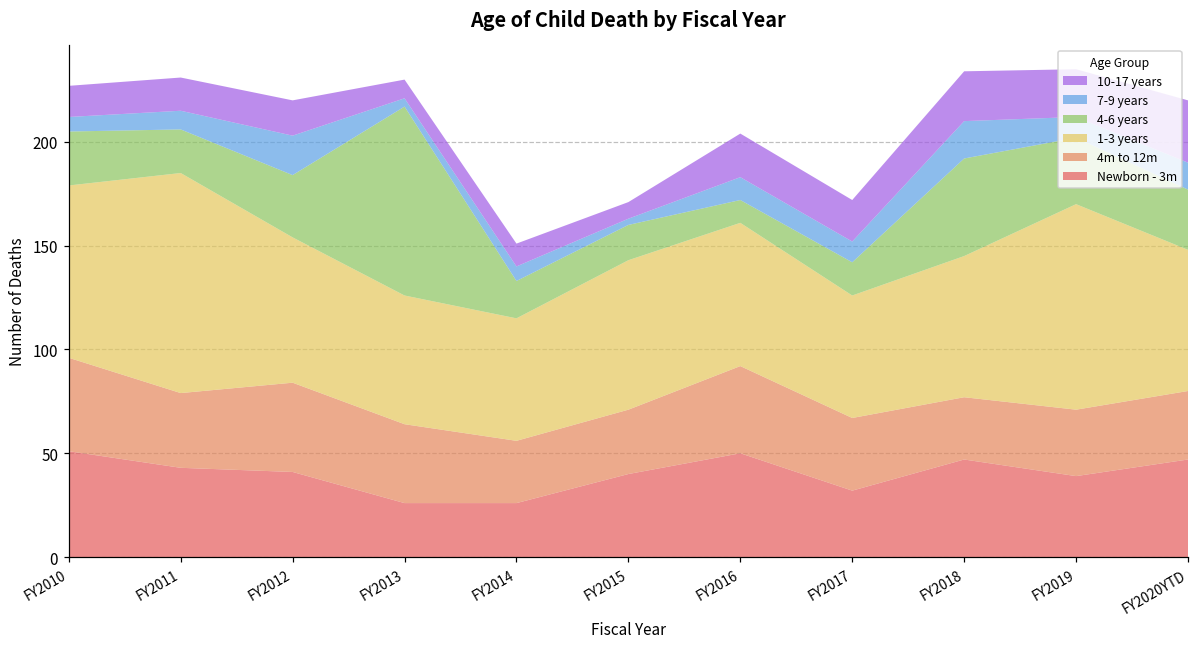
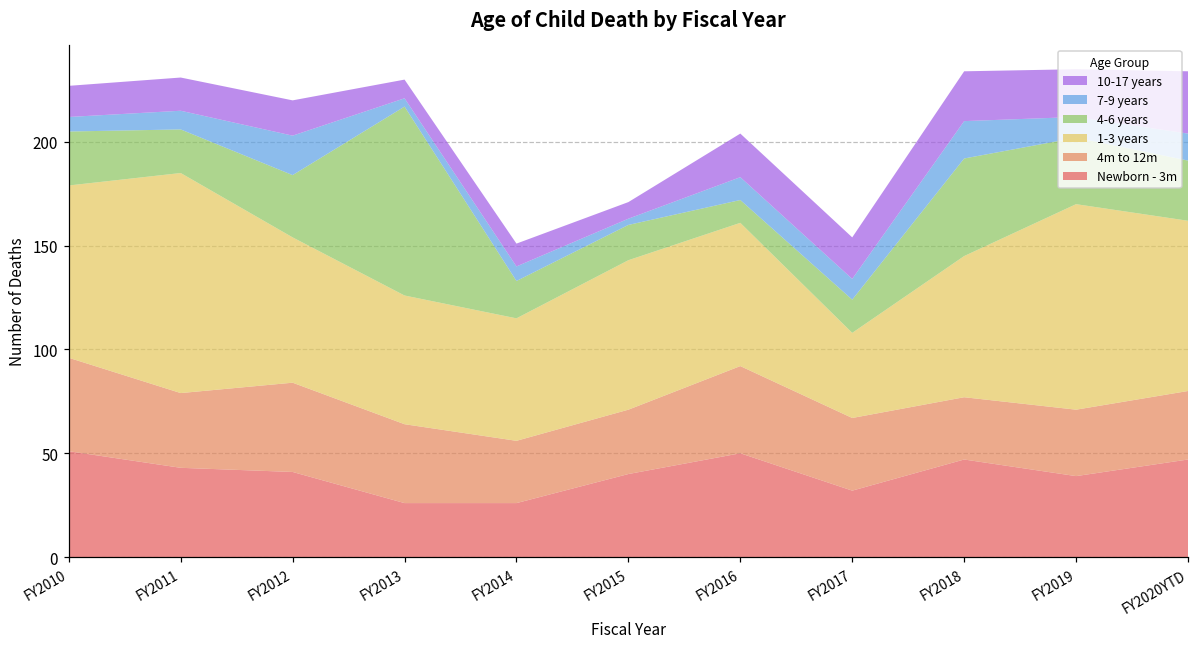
1-3 years, FY2017: 59 -> 41
1-3 years, FY2020YTD: 68 -> 82
